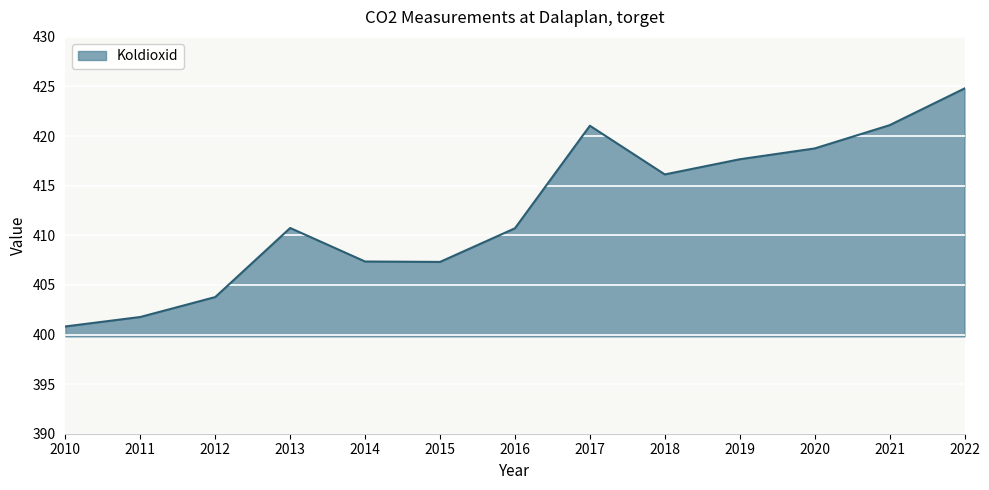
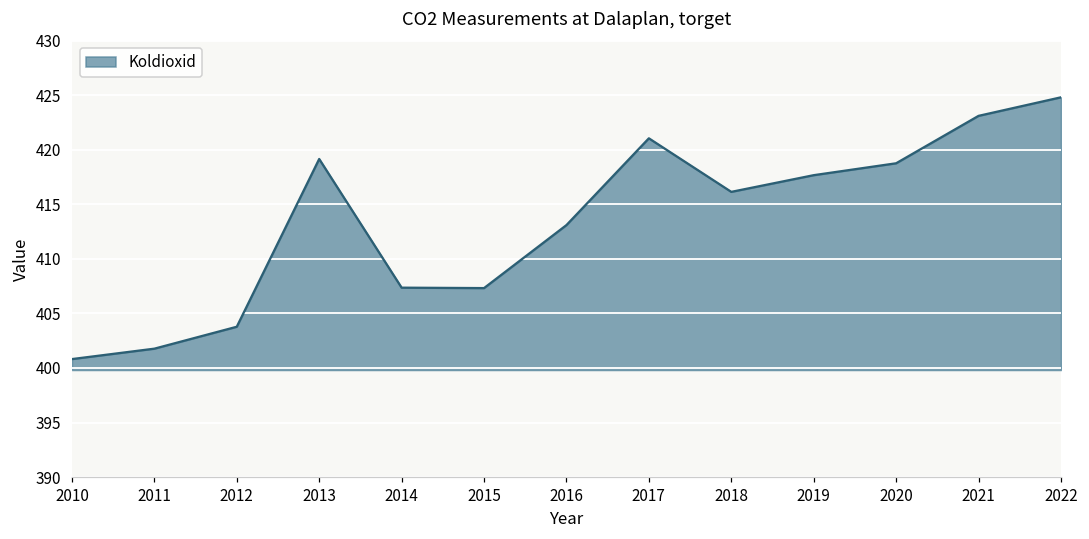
2013: 411 -> 419
2016: 411 -> 413
2021: 421 -> 423
